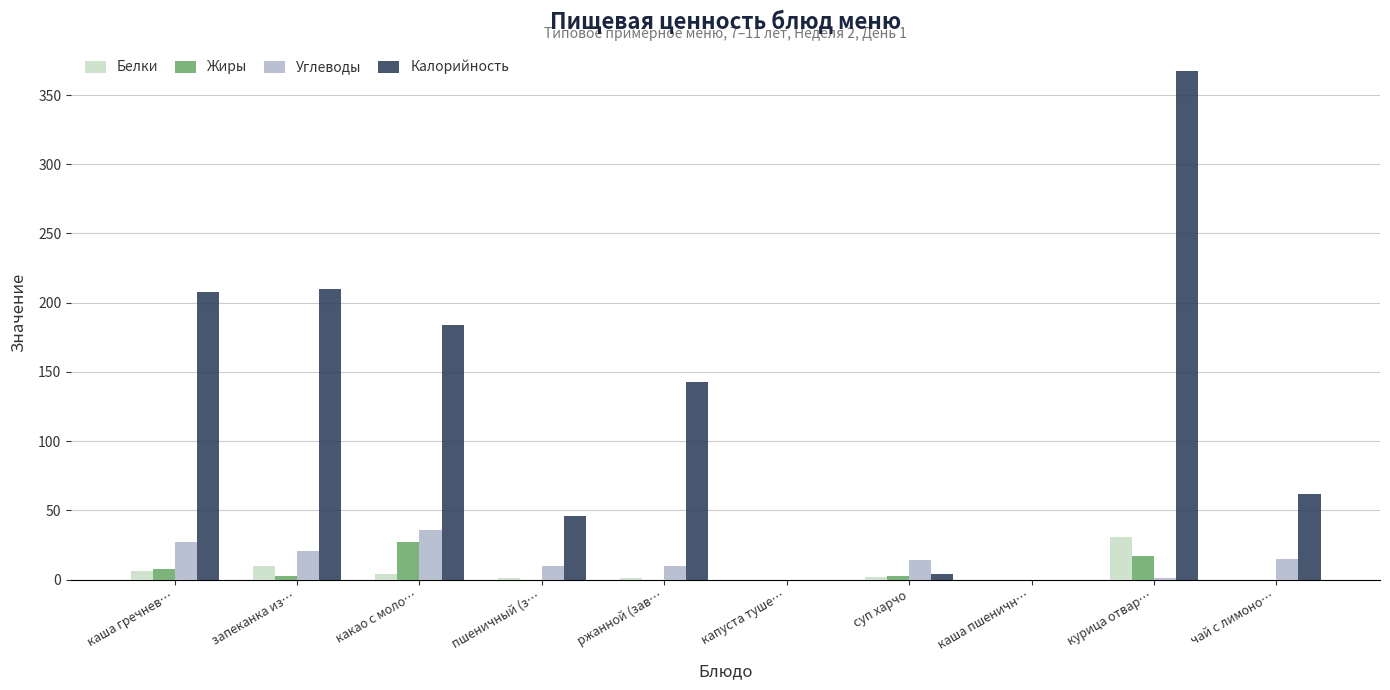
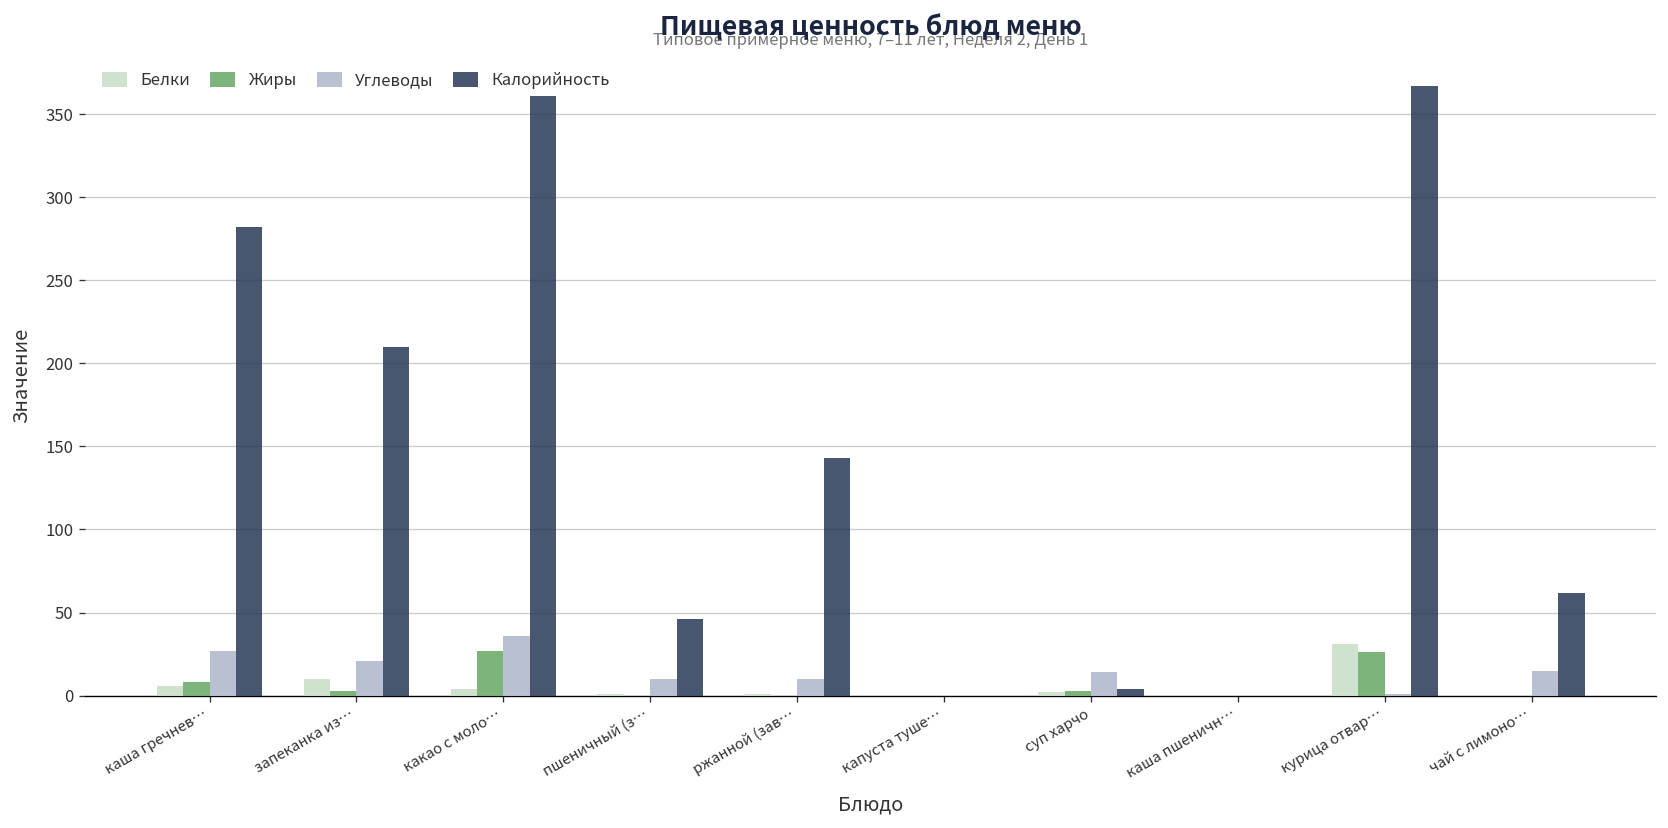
Калорийность, каша гречнев…: 208 -> 282
Калорийность, какао с моло…: 184 -> 361
Жиры, курица отвар…: 17 -> 26
